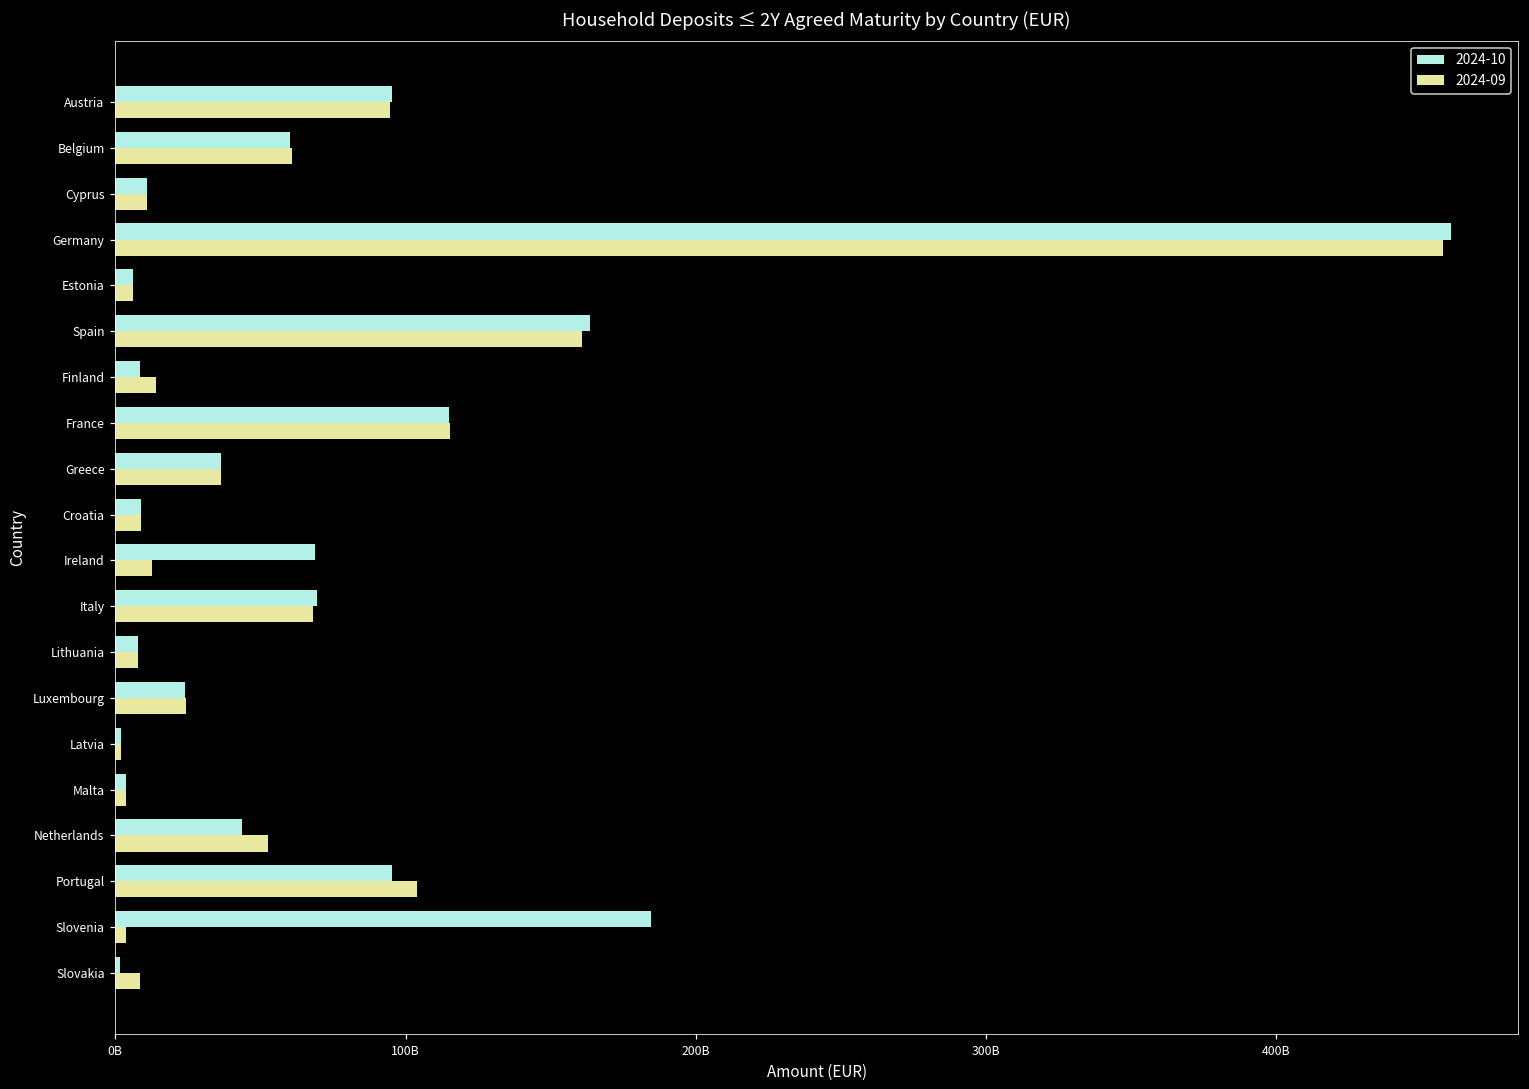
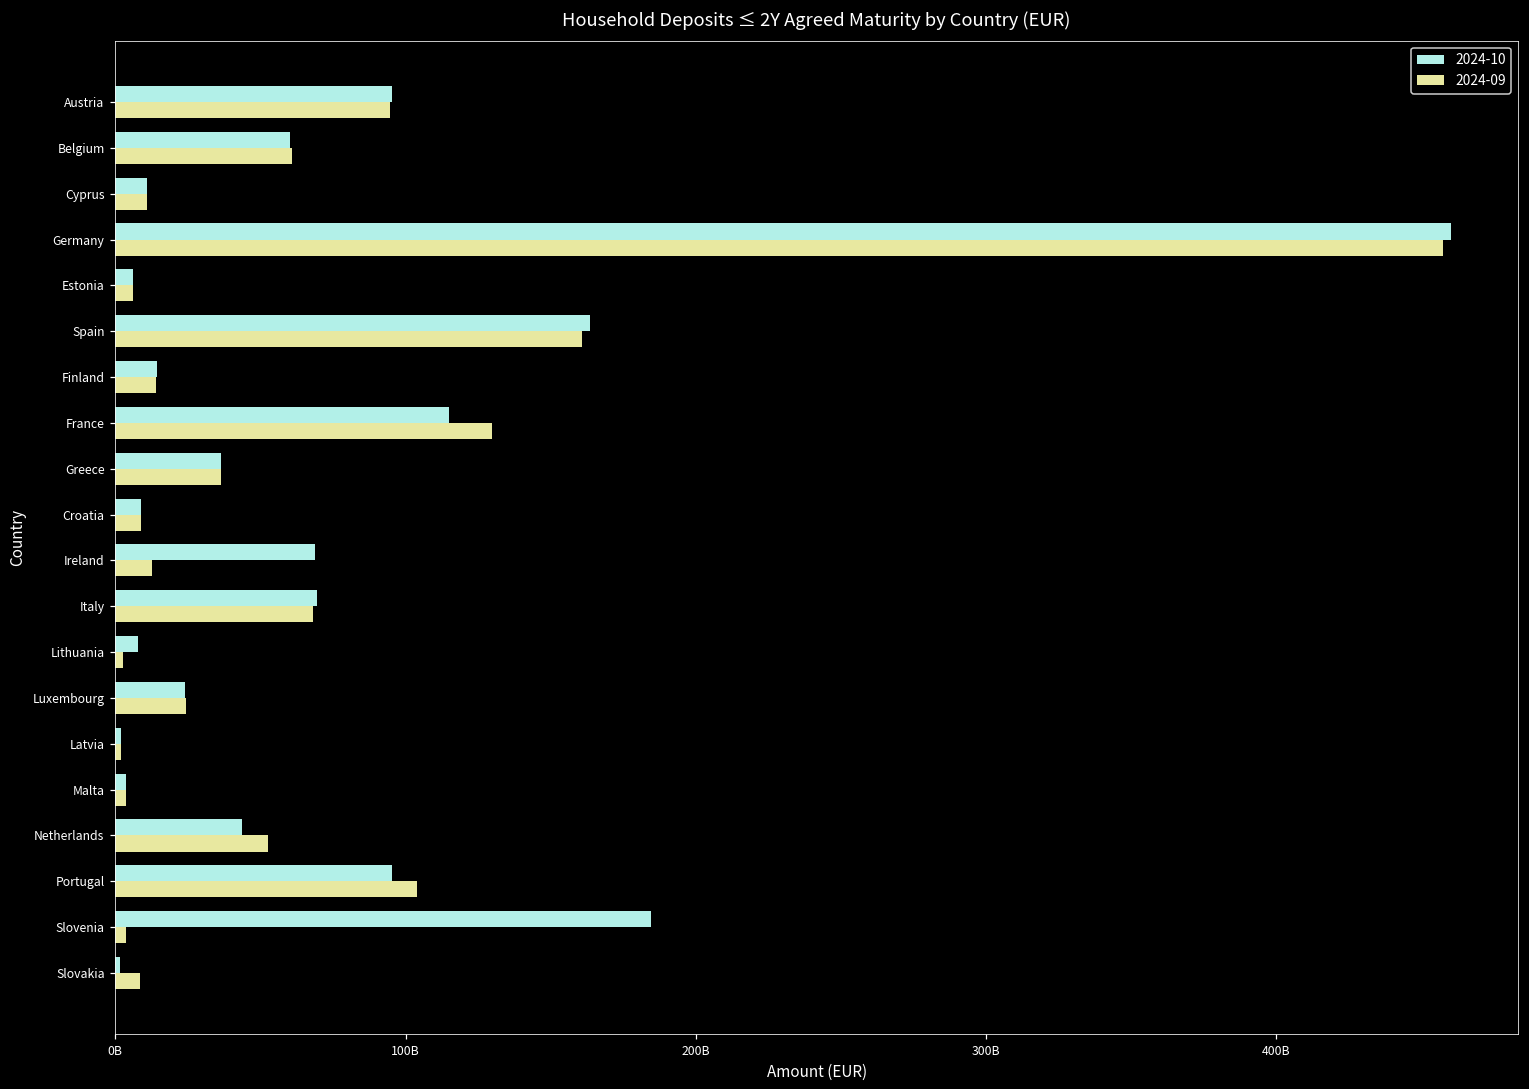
2024-10, Finland: 9000000000 -> 14000000000
2024-09, France: 115000000000 -> 130000000000
2024-09, Lithuania: 8000000000 -> 3000000000
